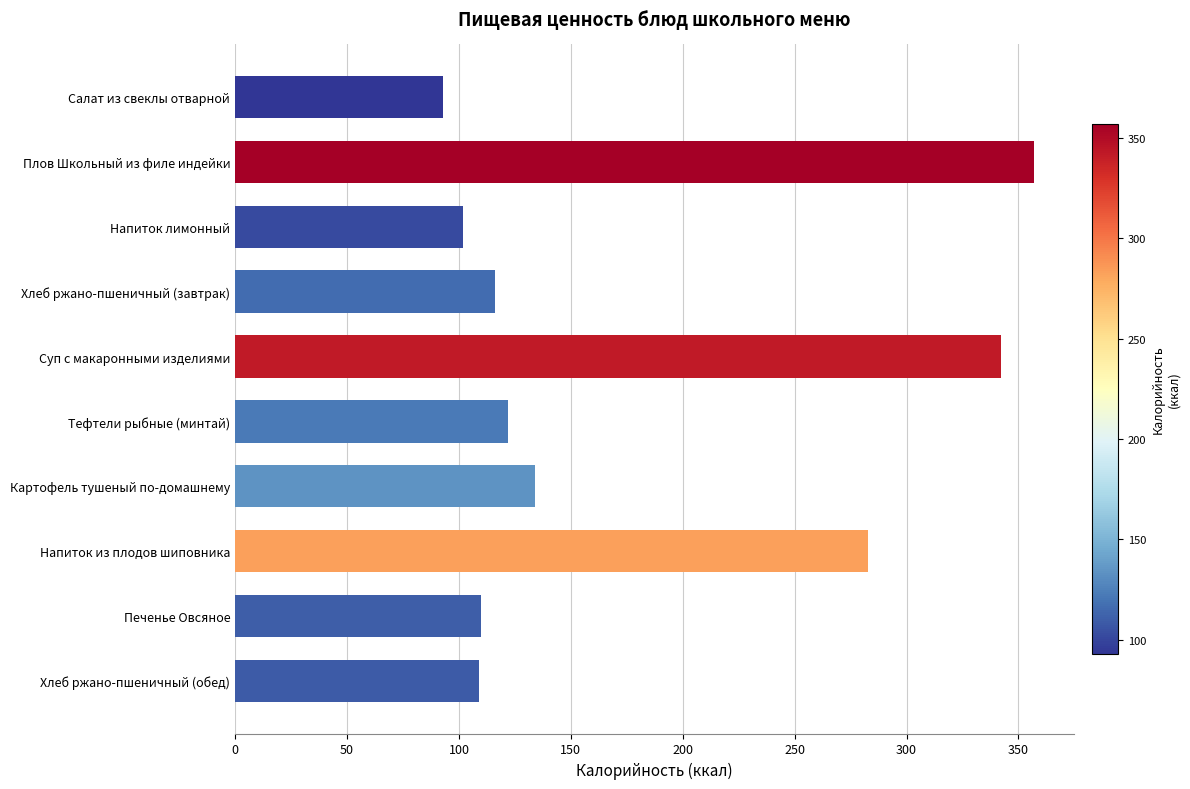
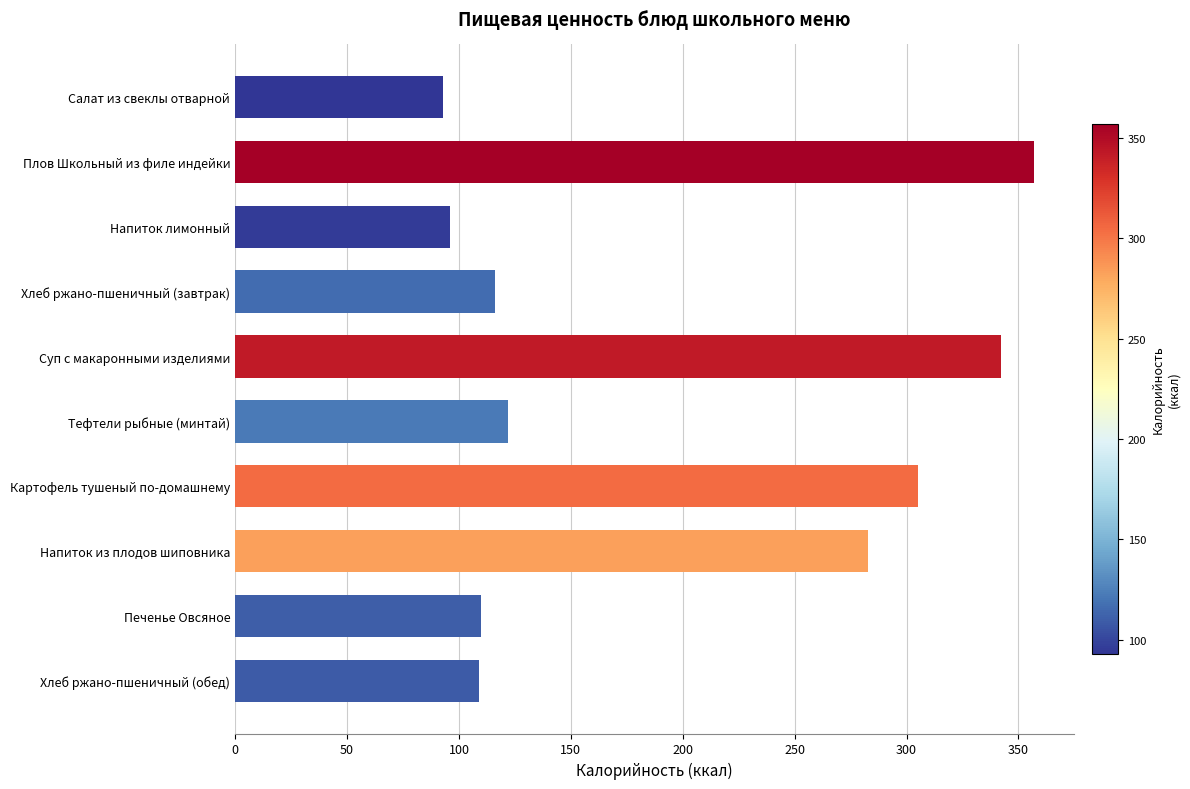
Напиток лимонный: 102 -> 96
Картофель тушеный по-домашнему: 134 -> 305
